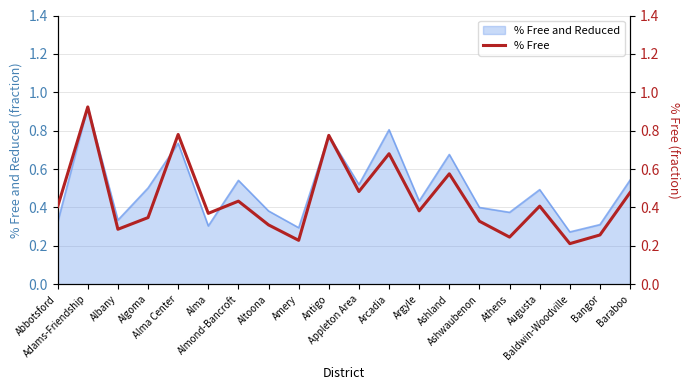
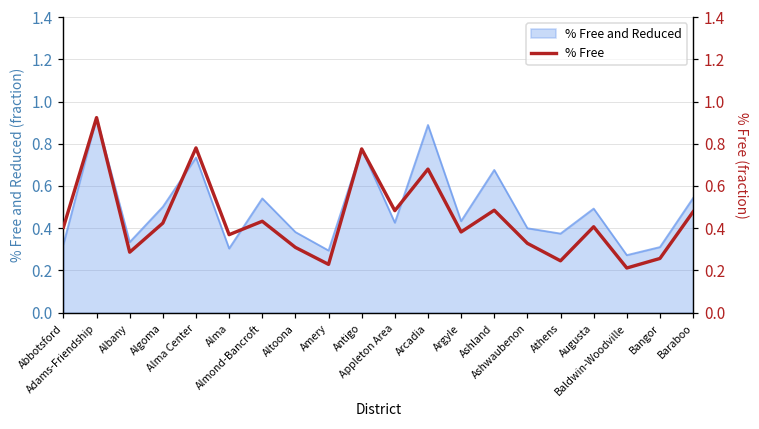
% Free and Reduced, Appleton Area: 0.52 -> 0.43
% Free and Reduced, Arcadia: 0.81 -> 0.89
% Free, Algoma: 0.35 -> 0.42
% Free, Ashland: 0.58 -> 0.49
